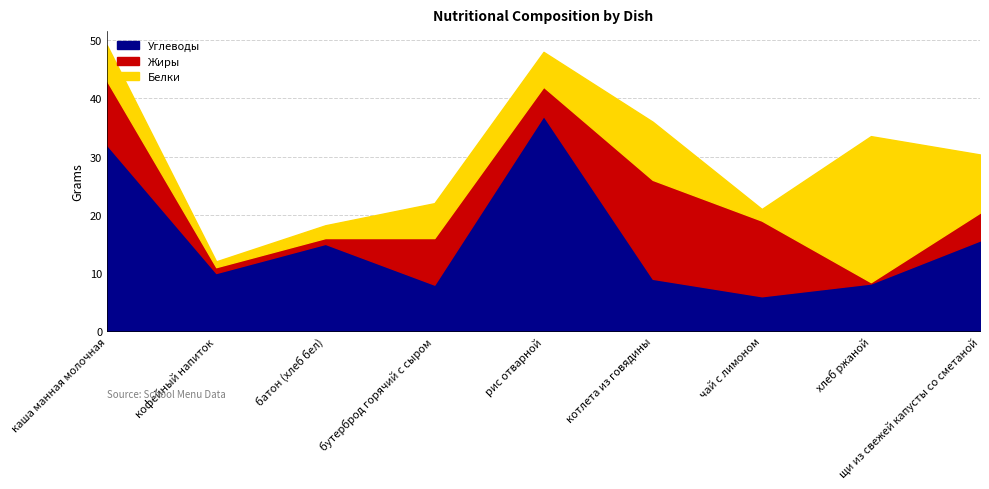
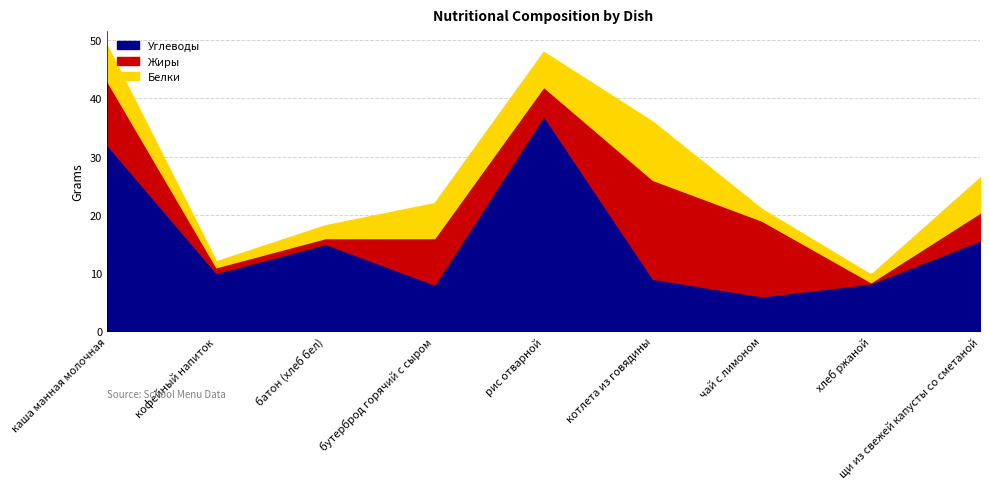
Белки, хлеб ржаной: 25 -> 1
Белки, щи из свежей капусты со сметаной: 10 -> 6
